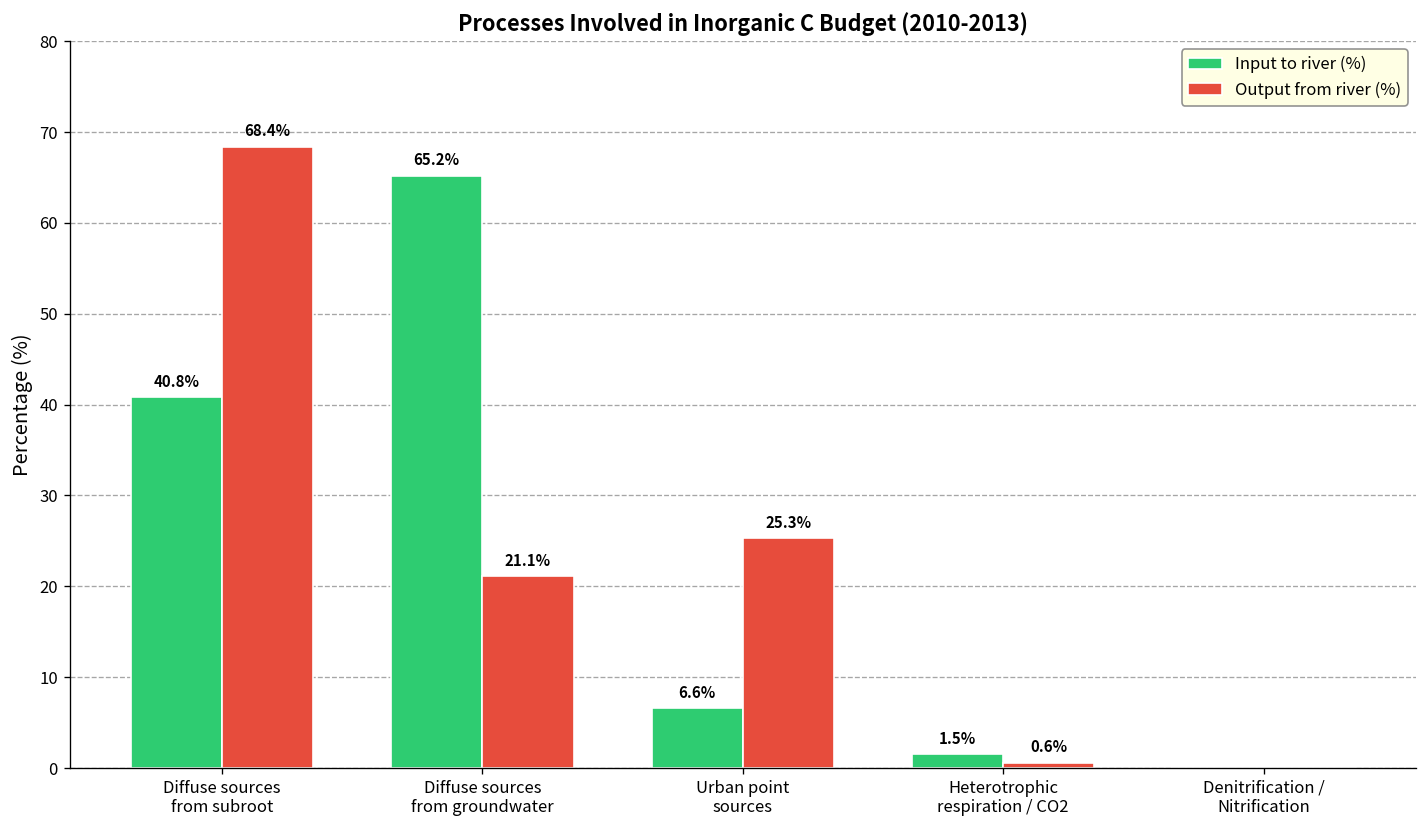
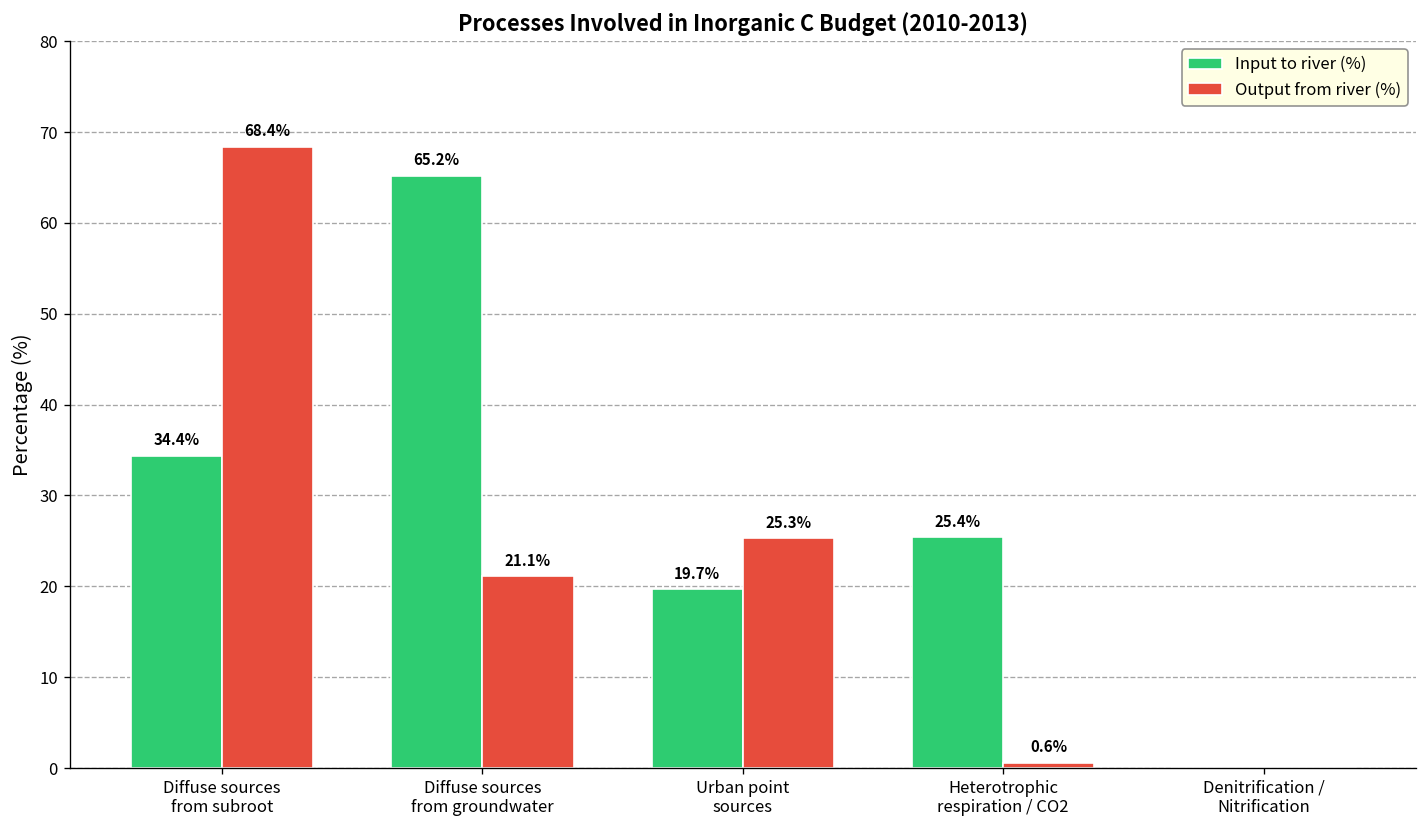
Input to river (%), Diffuse sources from subroot: 40.8% -> 34.4%
Input to river (%), Urban point sources: 6.6% -> 19.7%
Input to river (%), Heterotrophic respiration / CO2: 1.5% -> 25.4%
